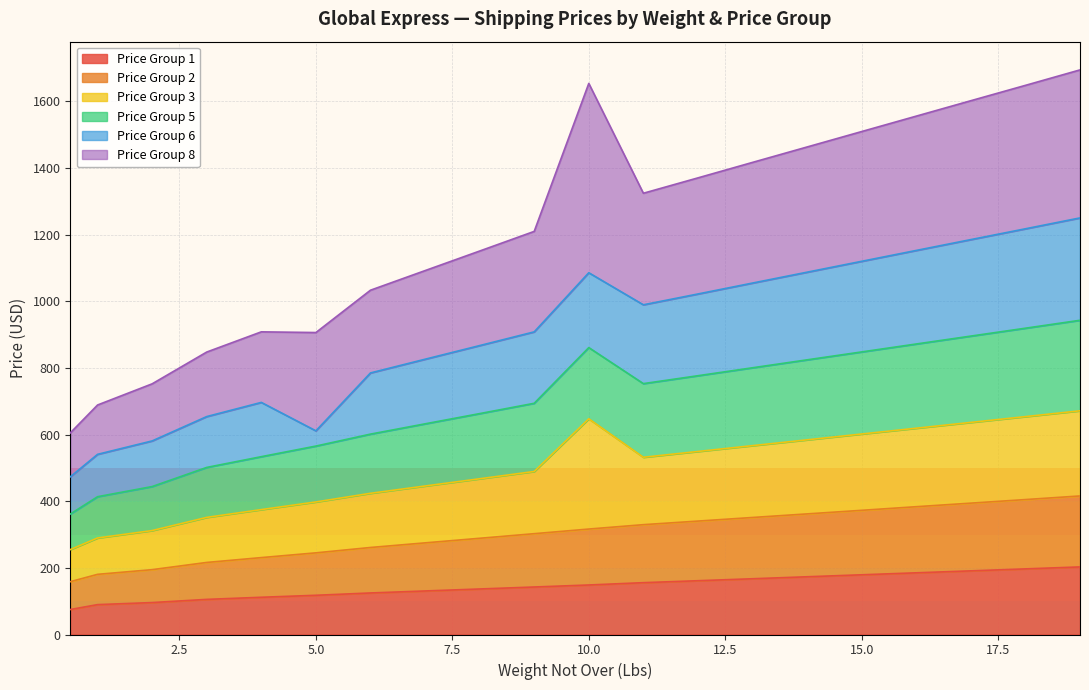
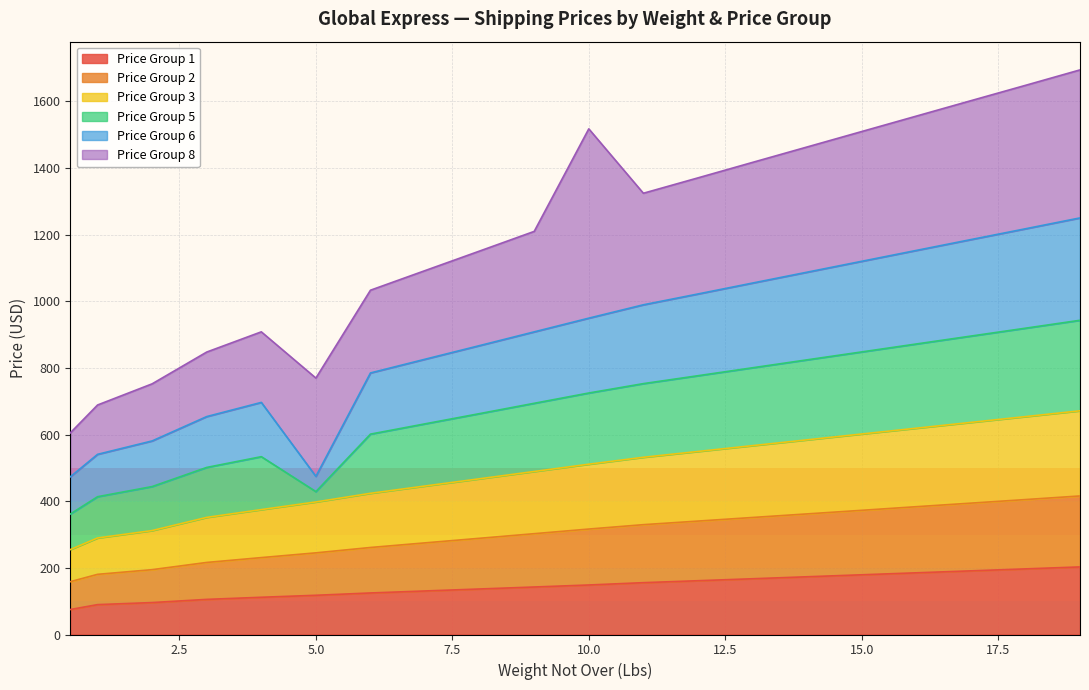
Price Group 5, 5.0: 170 -> 30
Price Group 3, 10.0: 330 -> 190
